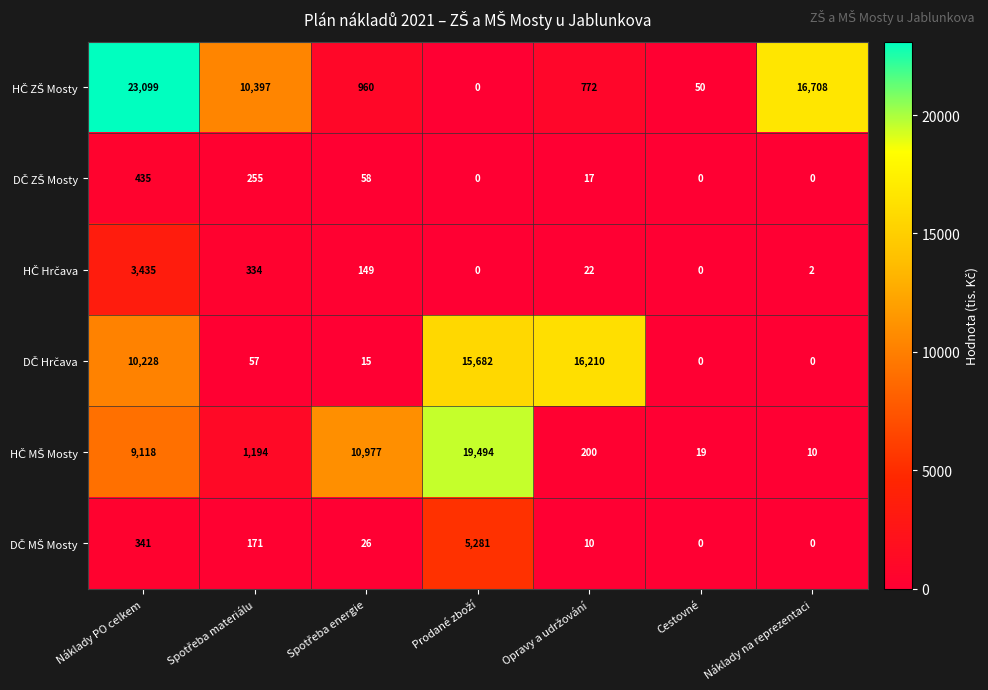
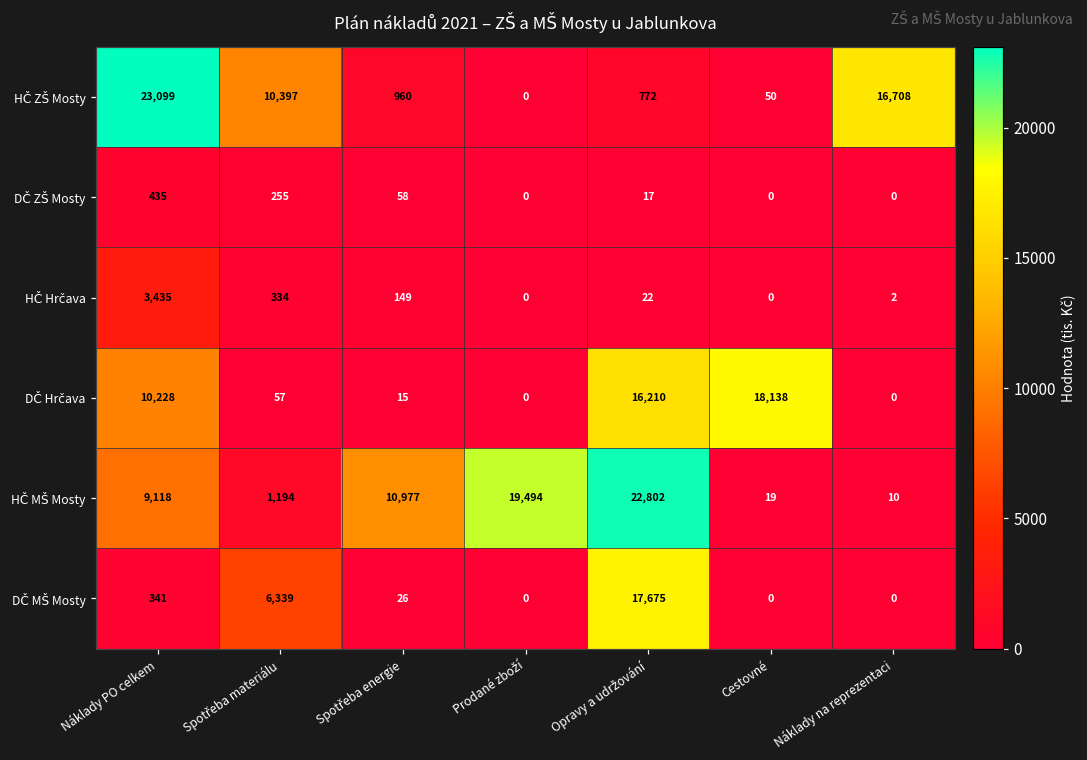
DČ Hrčava, Prodané zboží: 15,682 -> 0
DČ Hrčava, Cestovné: 0 -> 18,138
HČ MŠ Mosty, Opravy a udržování: 200 -> 22,802
DČ MŠ Mosty, Spotřeba materiálu: 171 -> 6,339
DČ MŠ Mosty, Prodané zboží: 5,281 -> 0
DČ MŠ Mosty, Opravy a udržování: 10 -> 17,675
